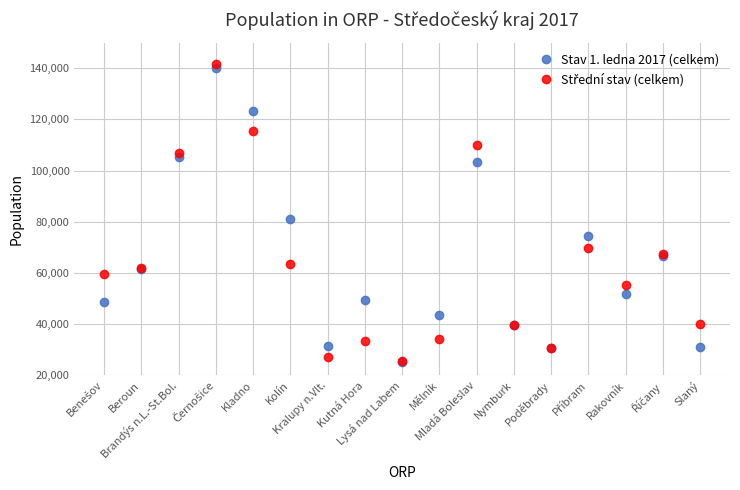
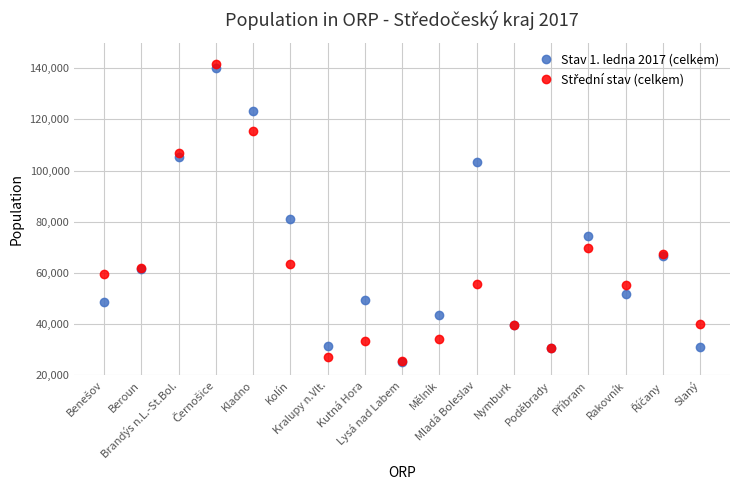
Střední stav (celkem), Mladá Boleslav: 110,000 -> 56,000
